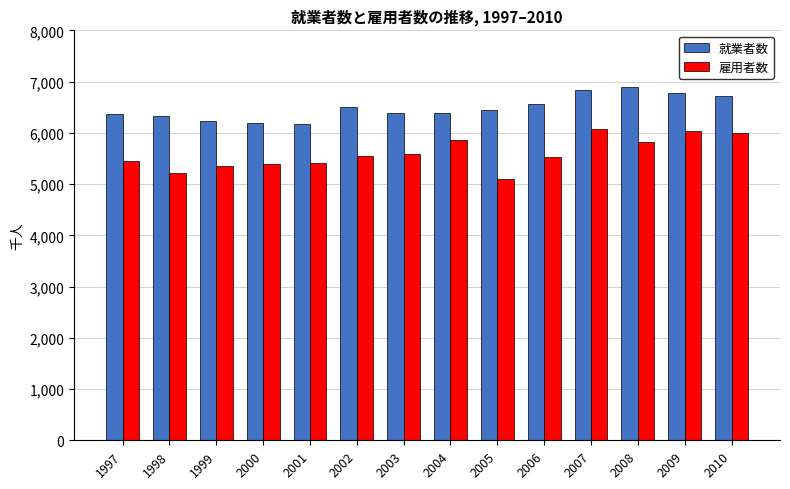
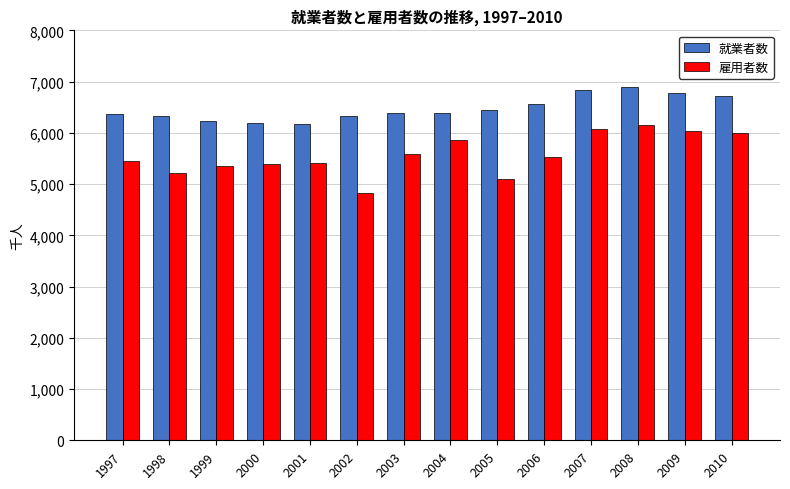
就業者数, 2002: 6,500 -> 6,300
雇用者数, 2002: 5,500 -> 4,800
雇用者数, 2008: 5,800 -> 6,200
